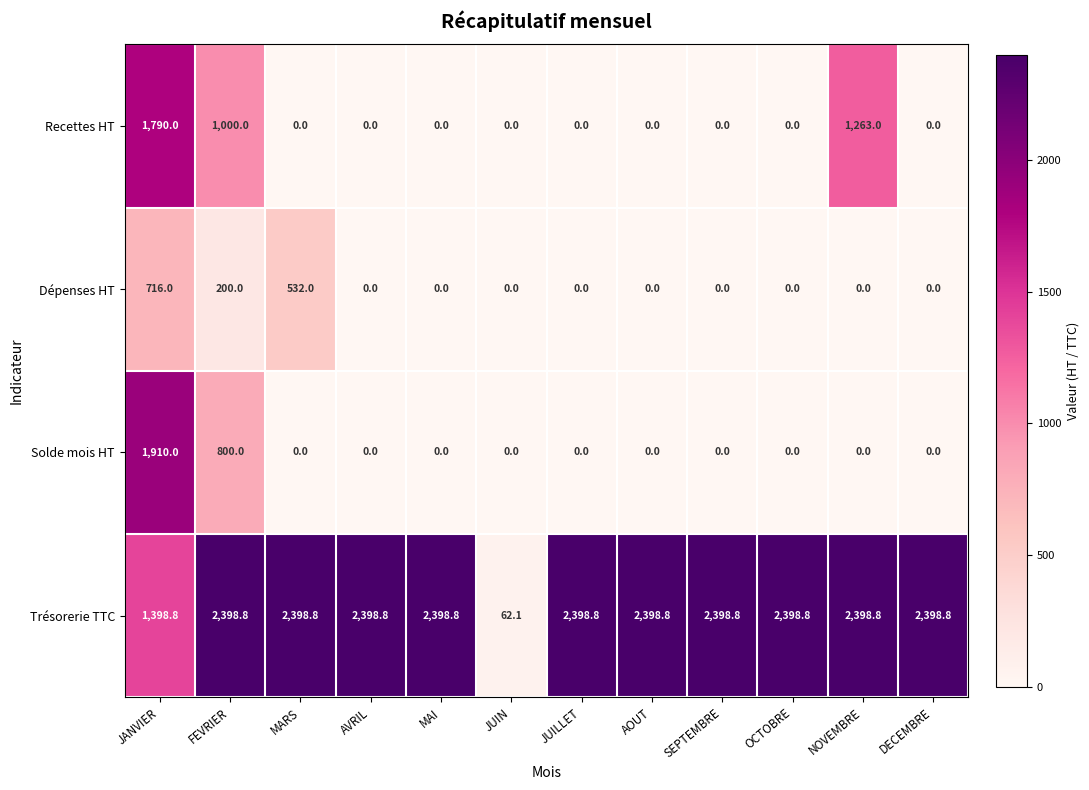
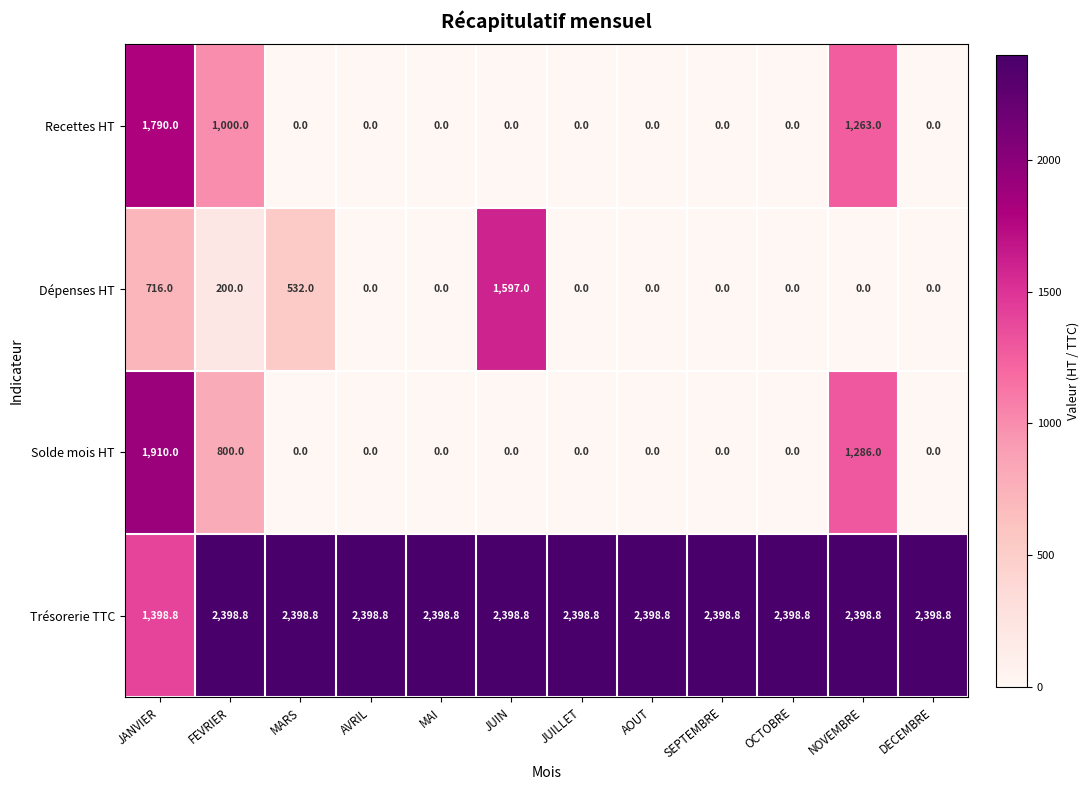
Dépenses HT, JUIN: 0.0 -> 1,597.0
Solde mois HT, NOVEMBRE: 0.0 -> 1,286.0
Trésorerie TTC, JUIN: 62.1 -> 2,398.8
